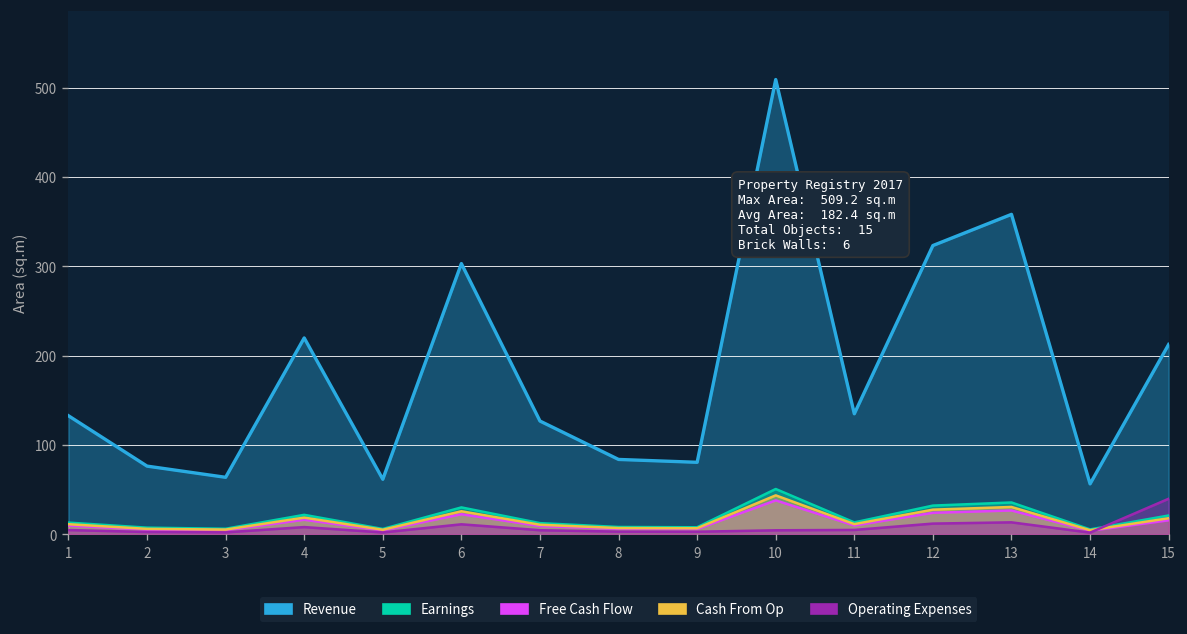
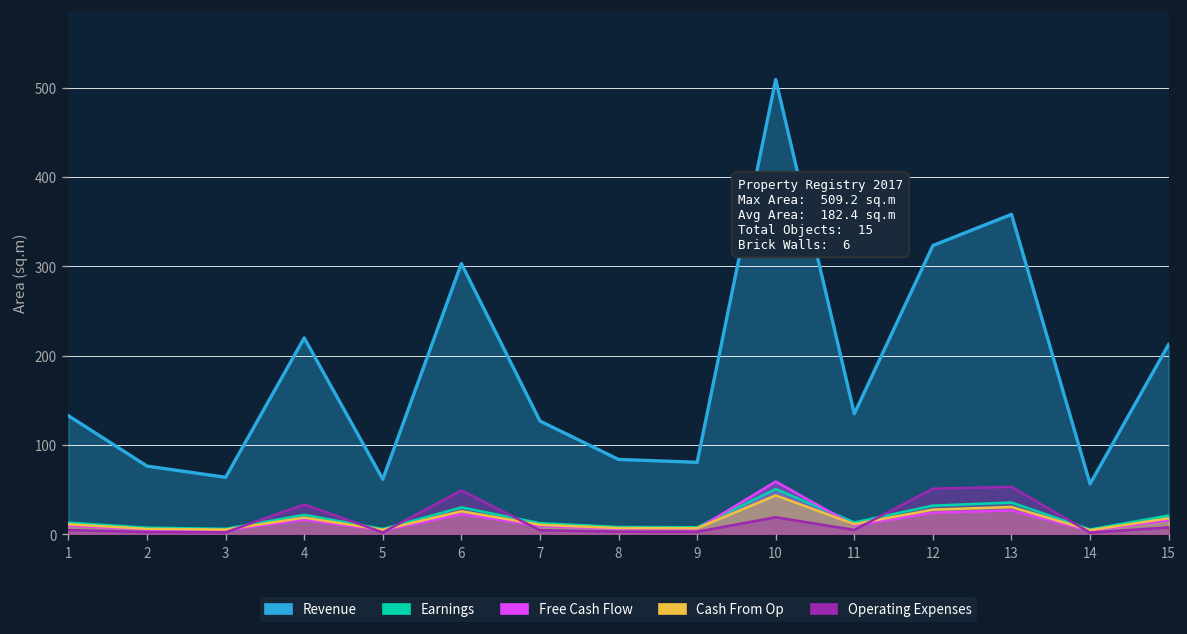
Operating Expenses, 4: 10 -> 30
Operating Expenses, 6: 10 -> 50
Free Cash Flow, 10: 40 -> 60
Operating Expenses, 10: 0 -> 20
Operating Expenses, 12: 10 -> 50
Operating Expenses, 13: 10 -> 50
Operating Expenses, 15: 40 -> 10
